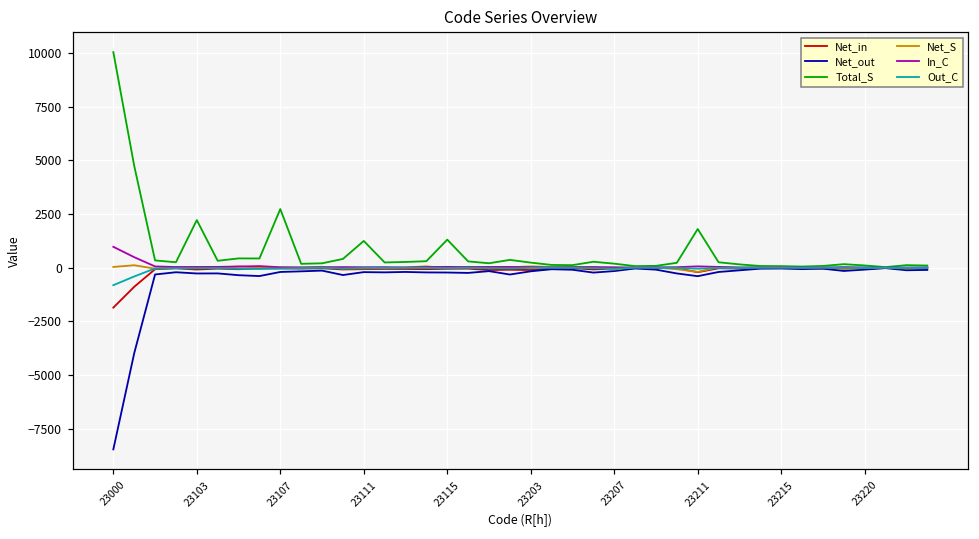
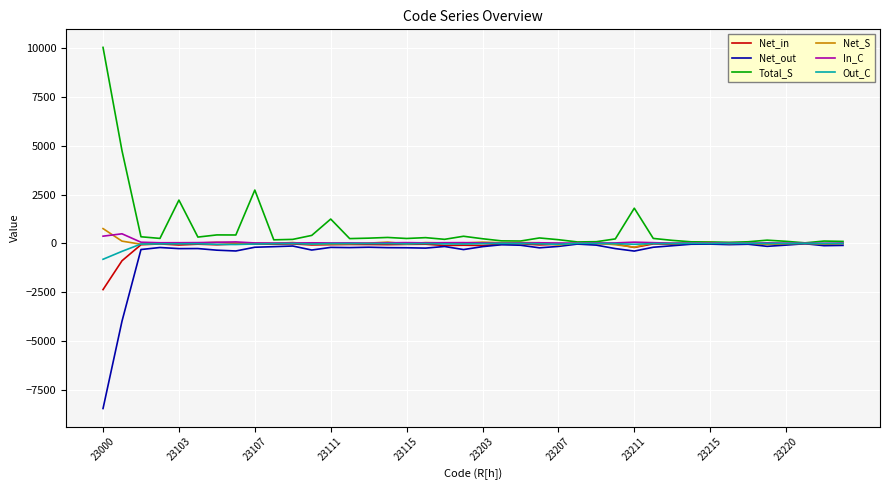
Net_in, 23000: -1900 -> -2400
Net_S, 23000: 0 -> 800
In_C, 23000: 1000 -> 400
Total_S, 23115: 1300 -> 200
